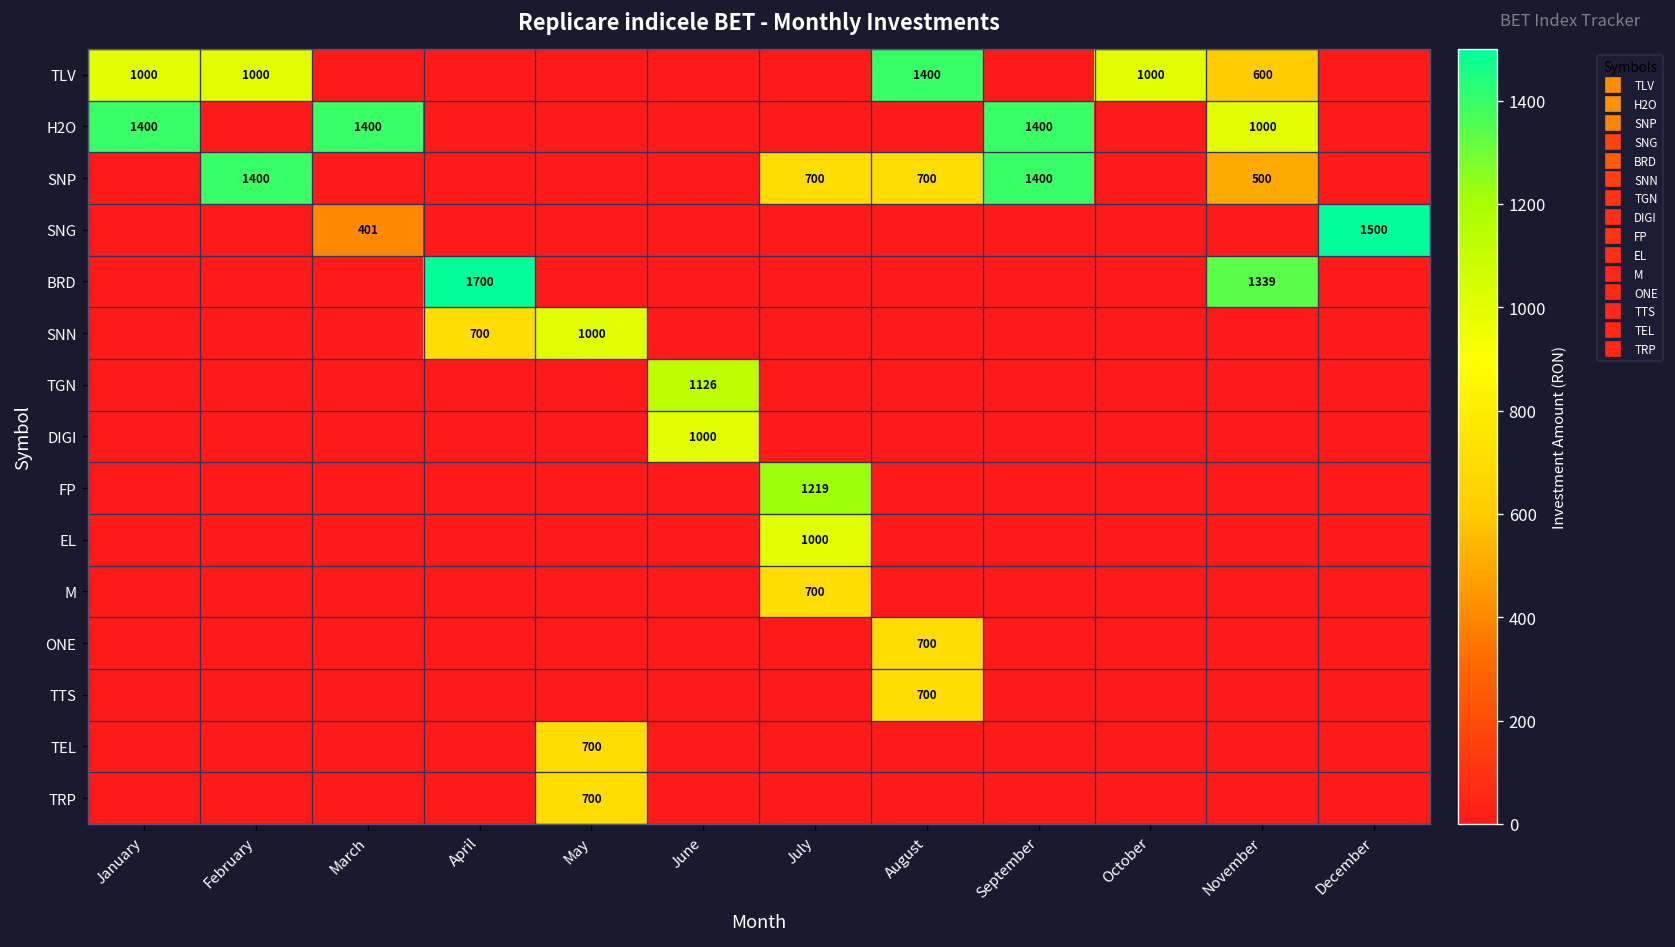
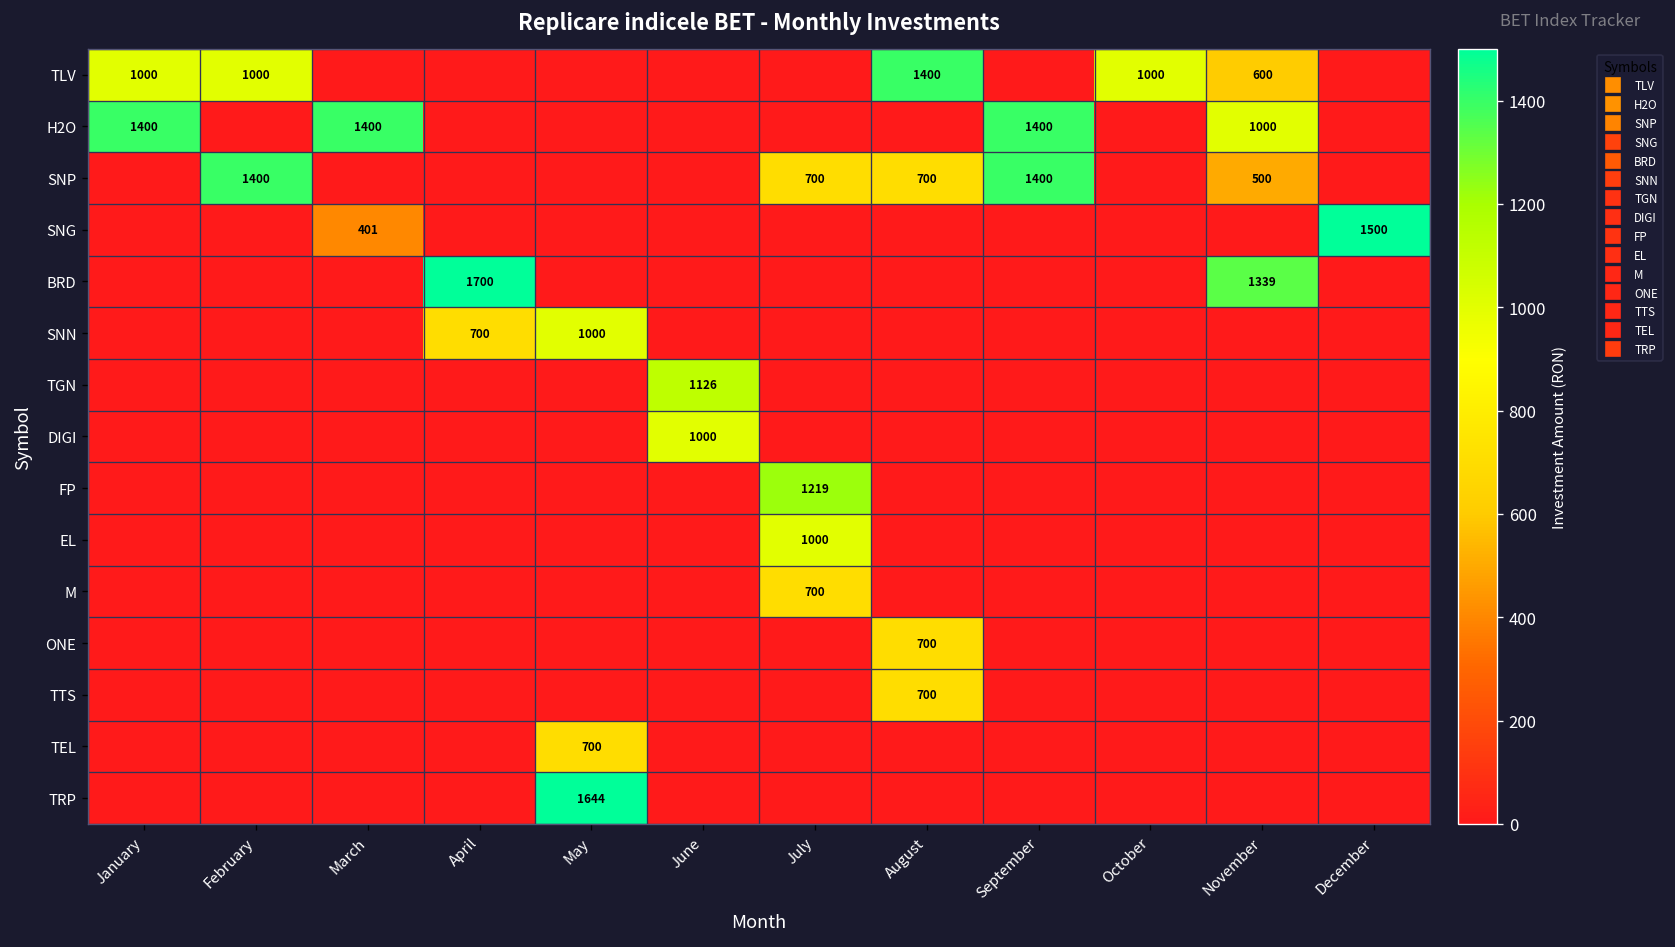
TRP, May: 700 -> 1644
